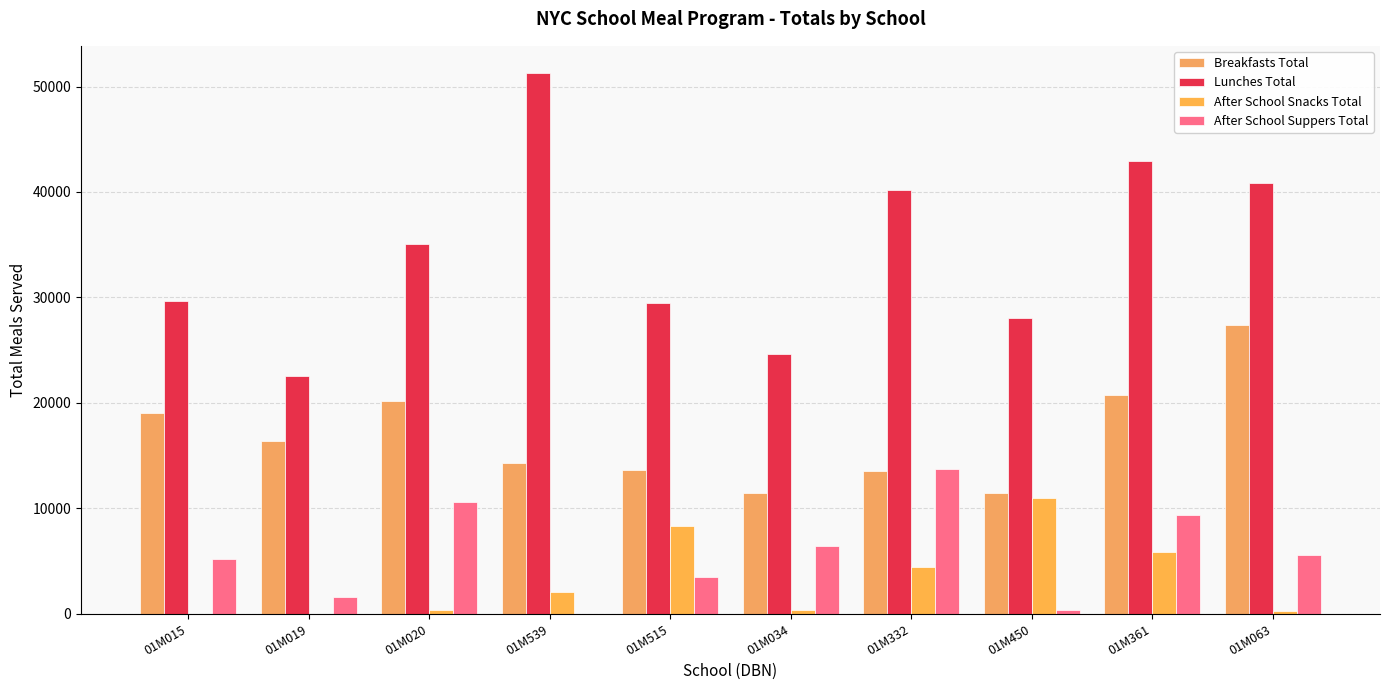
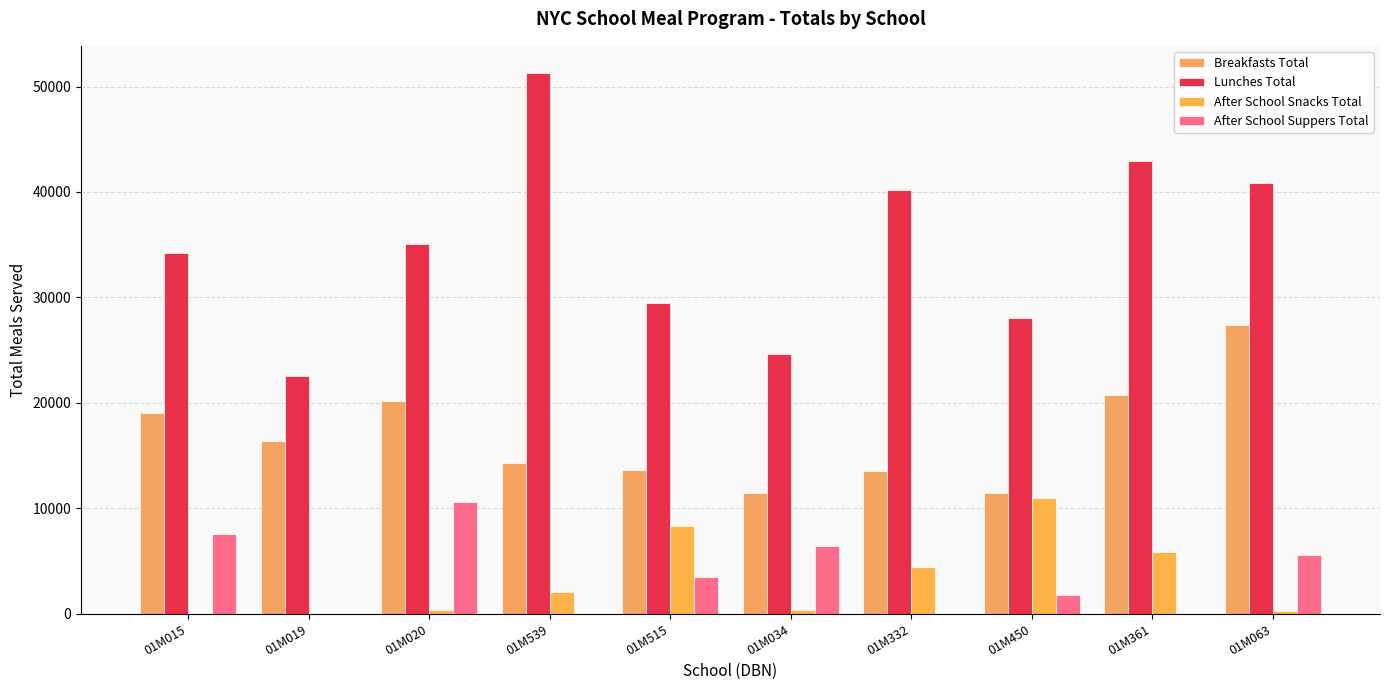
Lunches Total, 01M015: 29700 -> 34300
After School Suppers Total, 01M015: 5200 -> 7600
After School Suppers Total, 01M019: 1600 -> 0
After School Suppers Total, 01M332: 13700 -> 0
After School Suppers Total, 01M450: 400 -> 1800
After School Suppers Total, 01M361: 9400 -> 0
